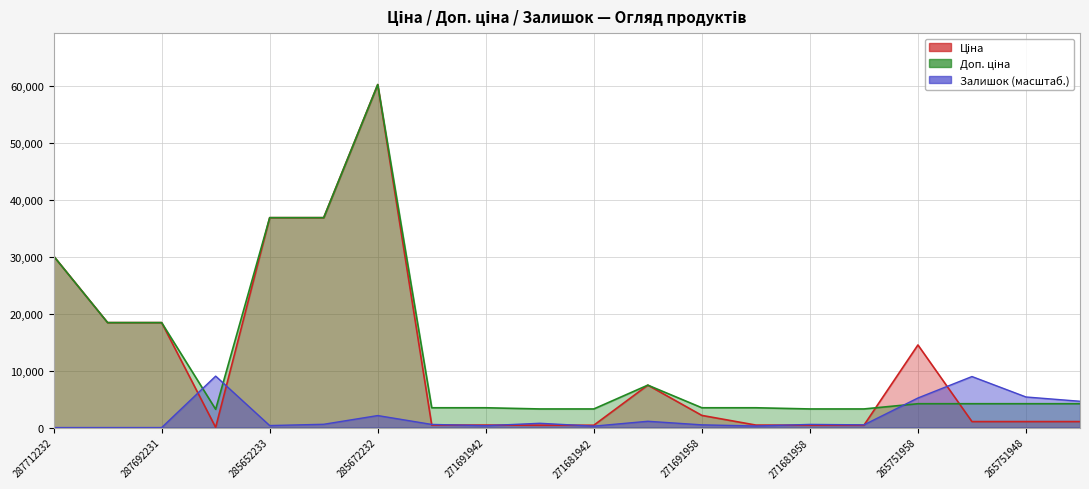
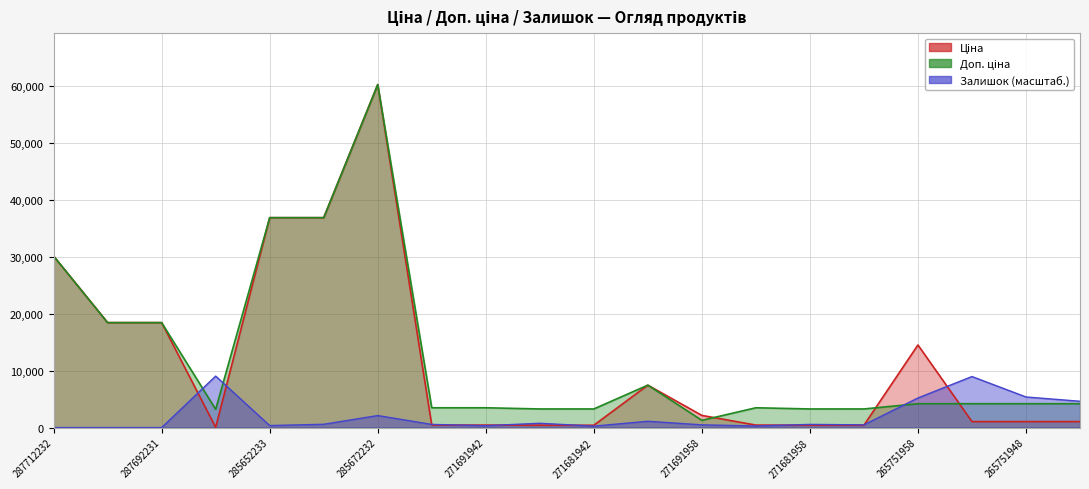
Доп. ціна, 271691958: 3,000 -> 1,000
